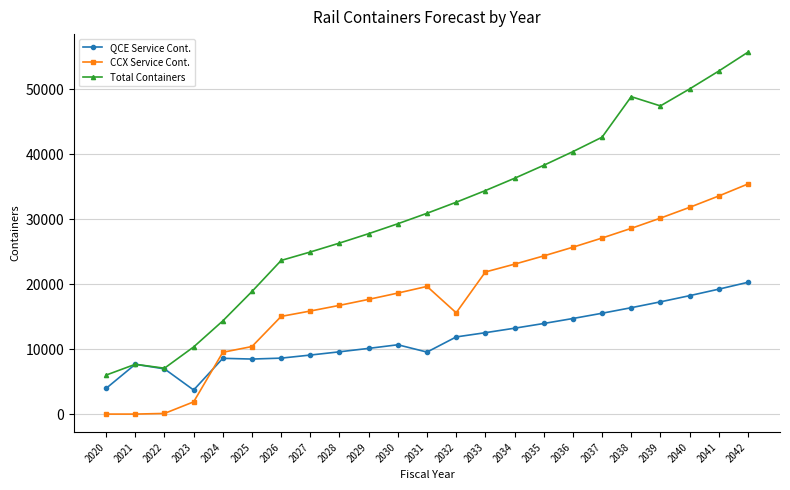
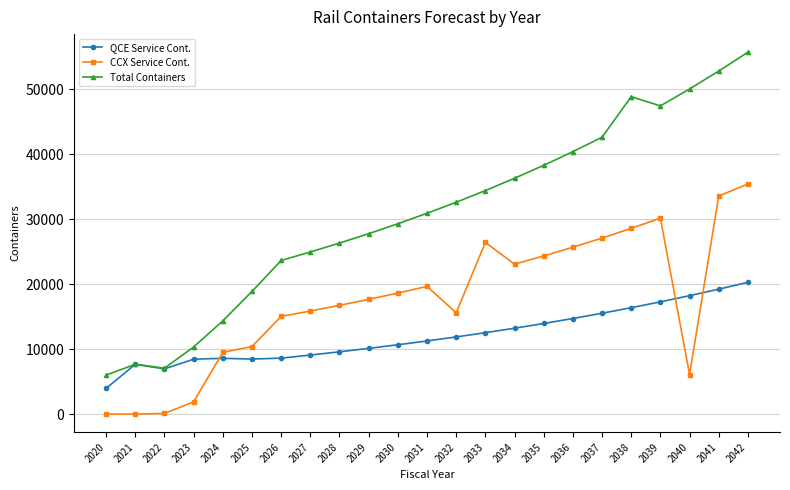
QCE Service Cont., 2023: 4000 -> 8000
QCE Service Cont., 2031: 10000 -> 11000
CCX Service Cont., 2033: 22000 -> 26000
CCX Service Cont., 2040: 32000 -> 6000
